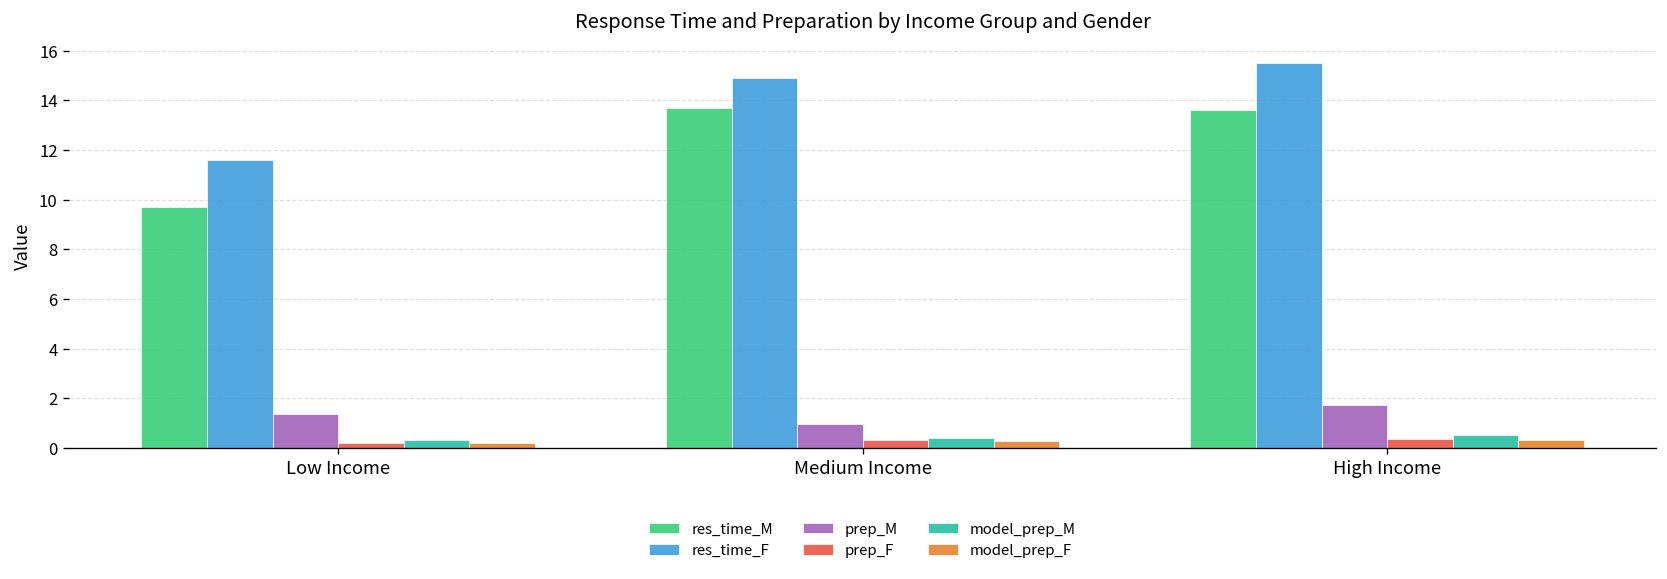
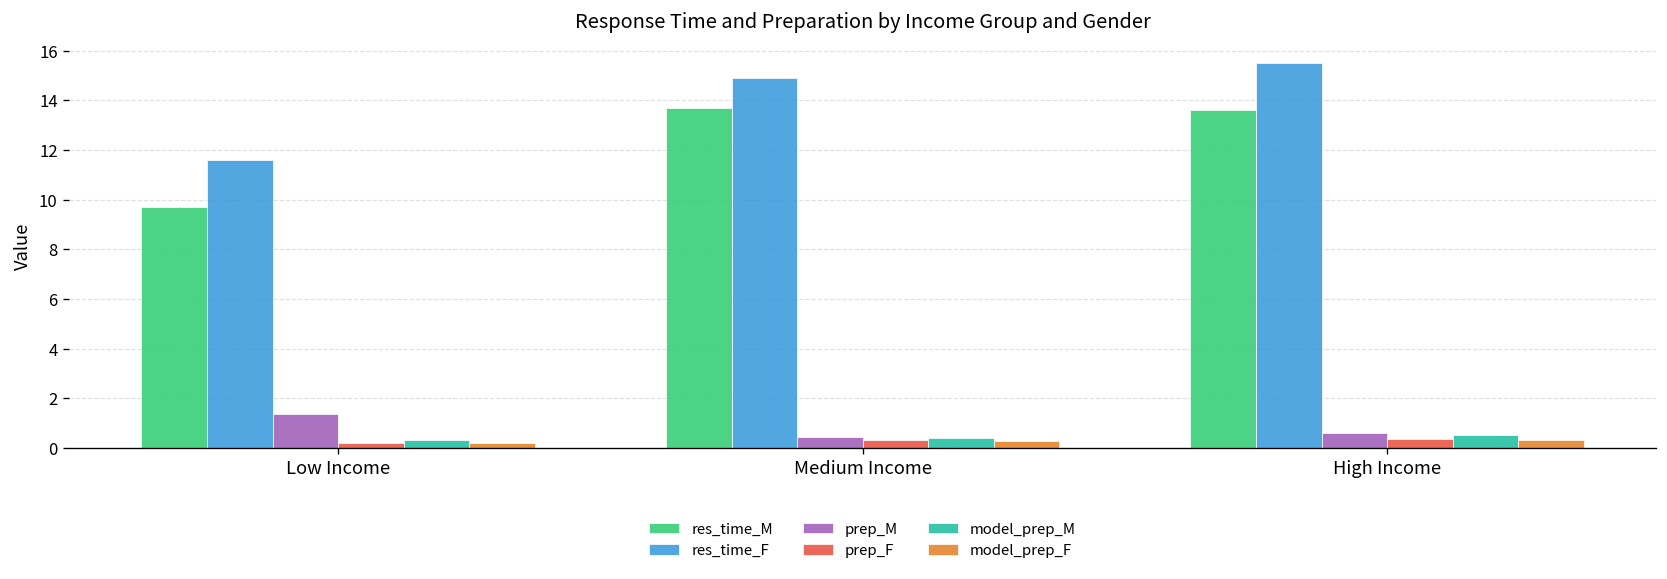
prep_M, Medium Income: 1.0 -> 0.5
prep_M, High Income: 1.7 -> 0.6
